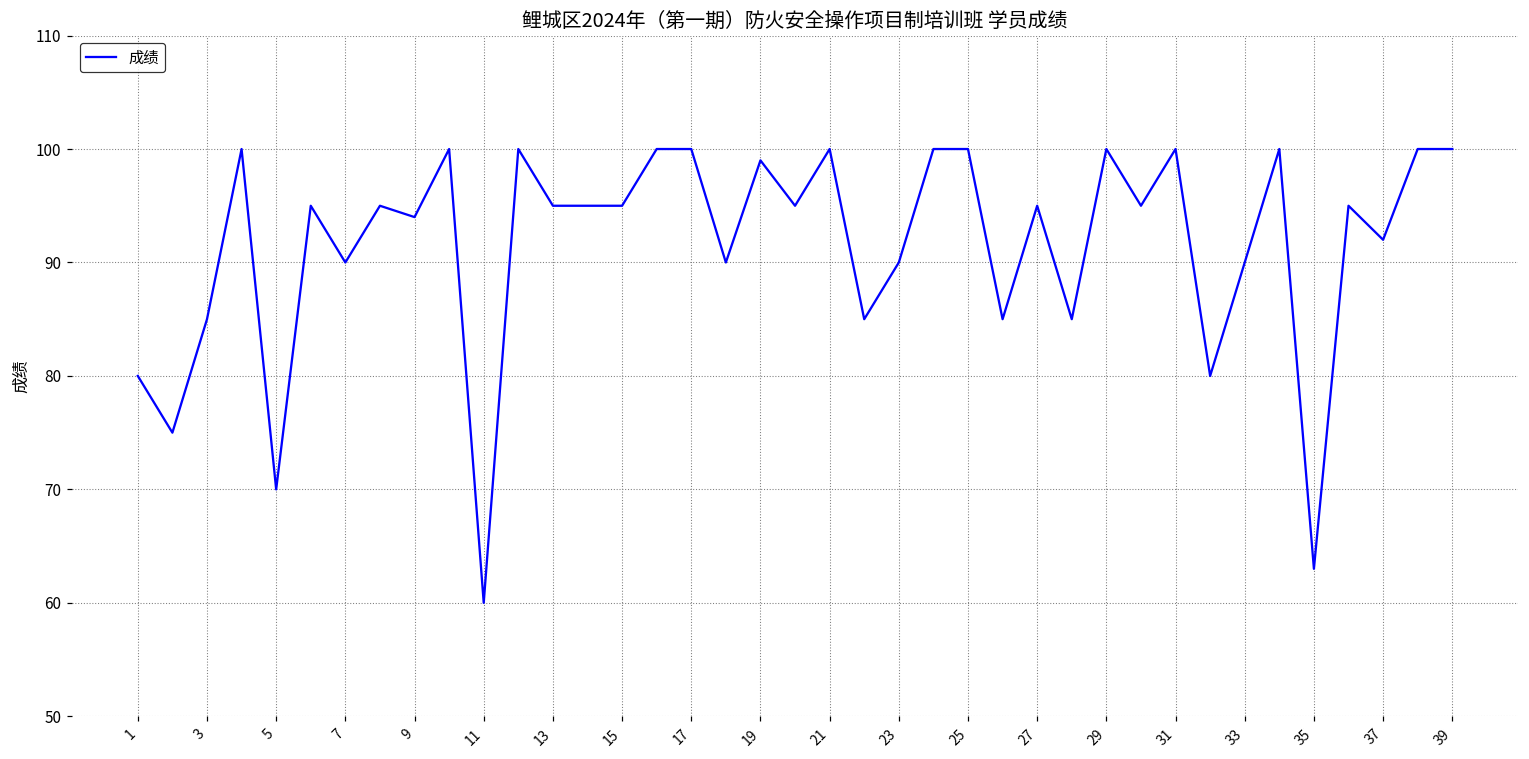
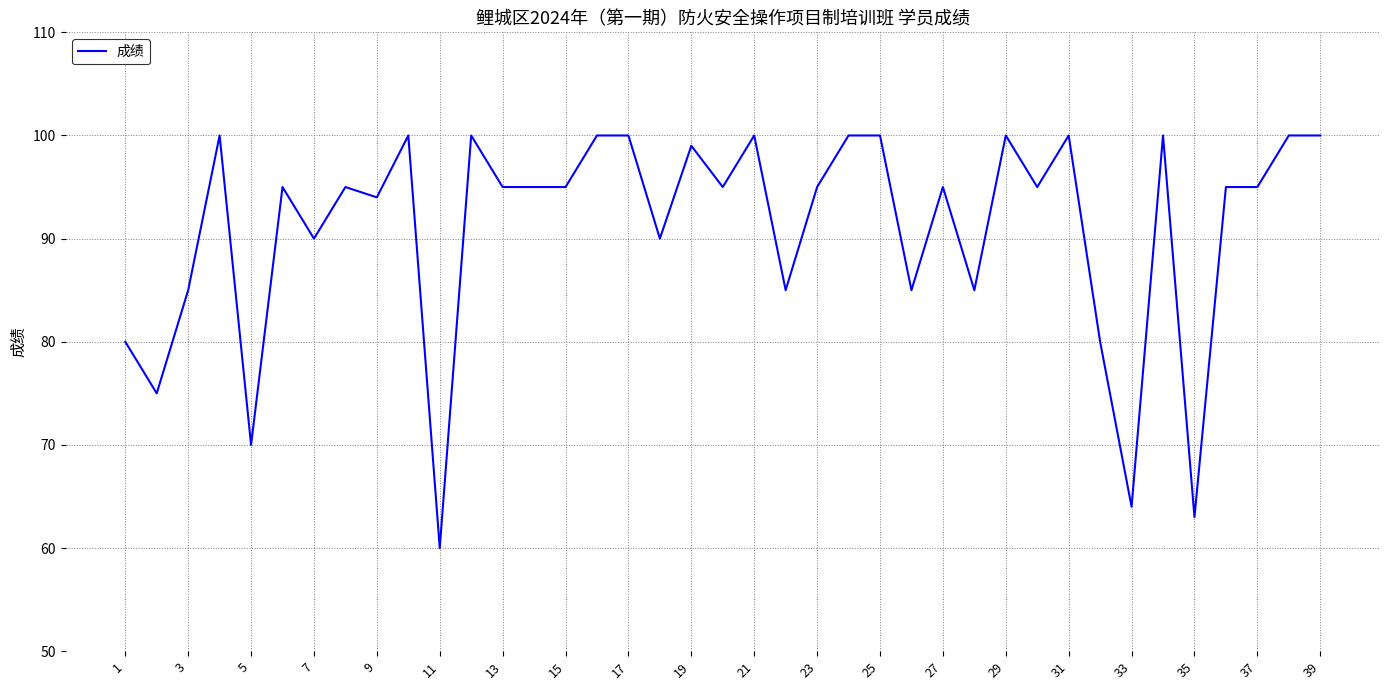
23: 90 -> 95
33: 90 -> 64
37: 92 -> 95
